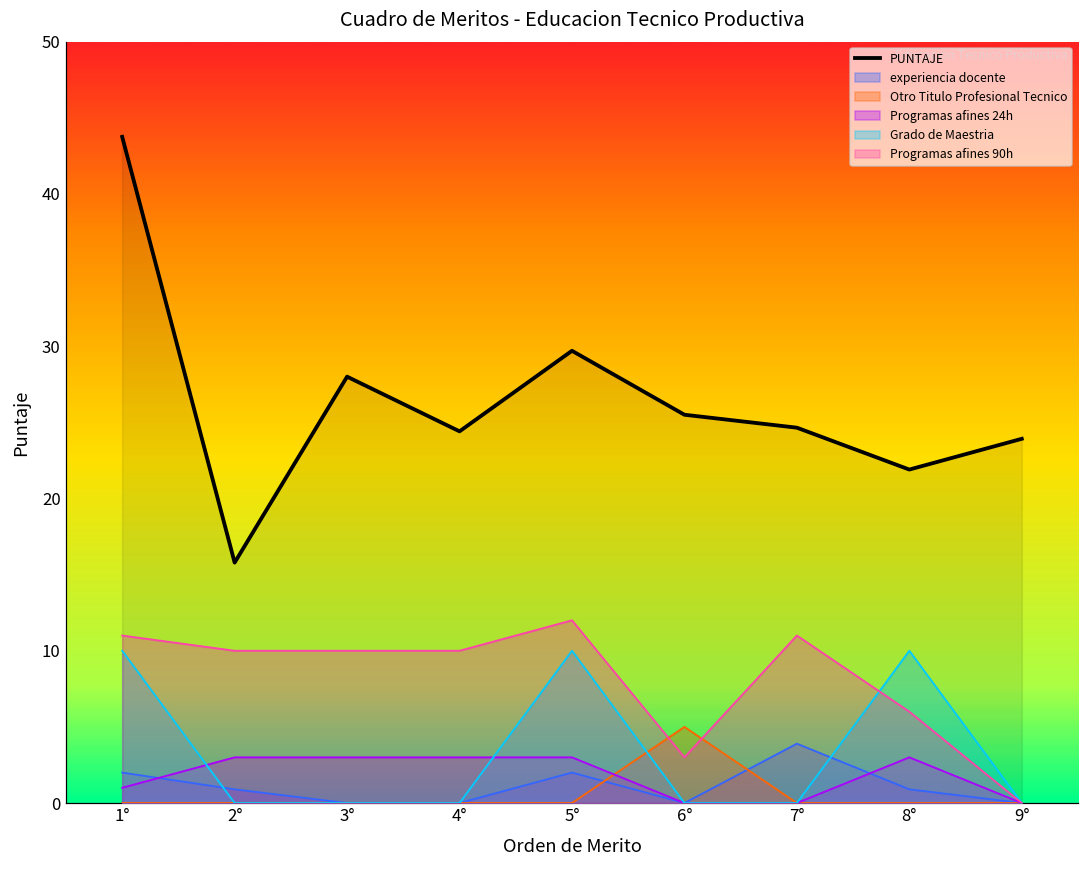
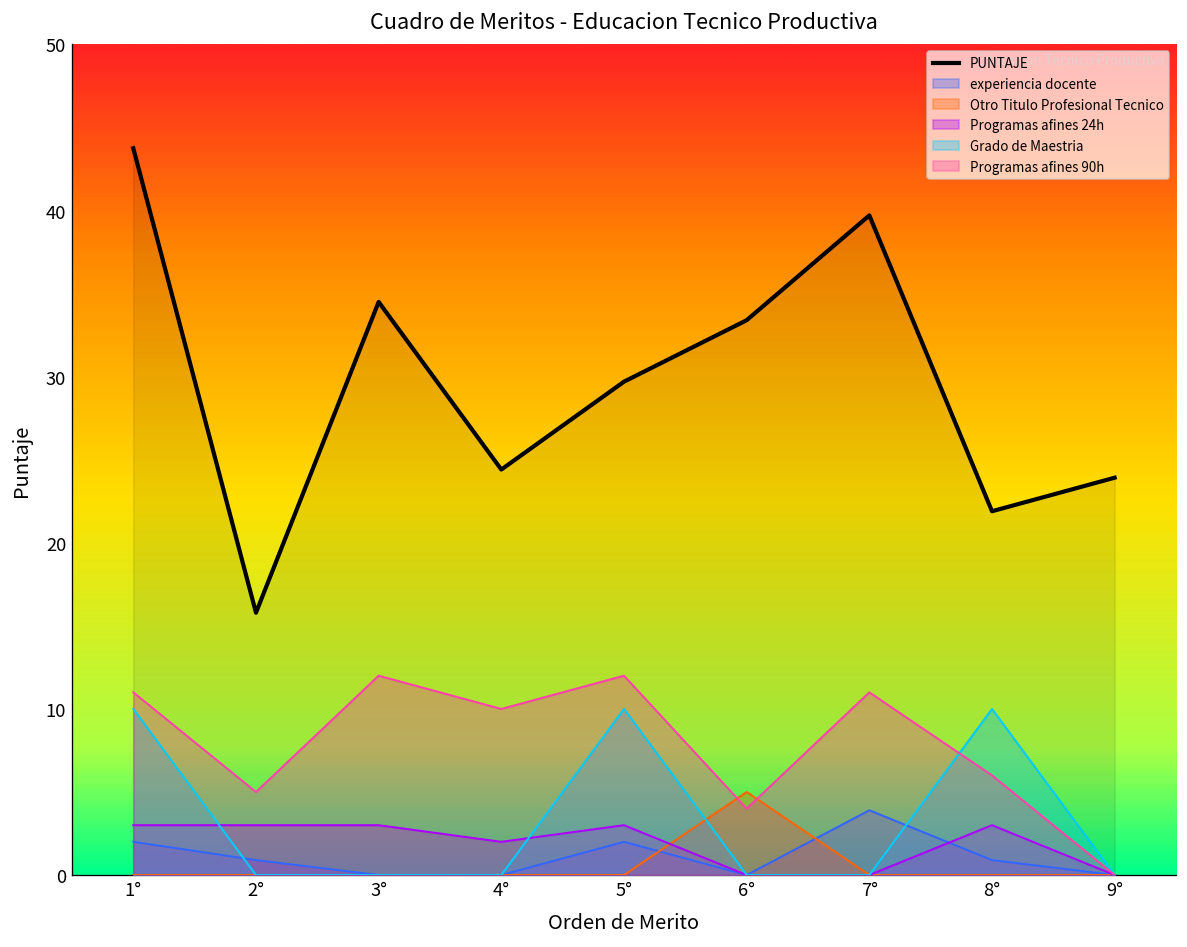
Programas afines 24h, 1°: 1 -> 3
Programas afines 90h, 2°: 10 -> 5
PUNTAJE, 3°: 28.0 -> 34.5
Programas afines 90h, 3°: 10 -> 12
Programas afines 24h, 4°: 3 -> 2
PUNTAJE, 6°: 25.5 -> 33.4
Programas afines 90h, 6°: 3 -> 4
PUNTAJE, 7°: 24.7 -> 39.7
